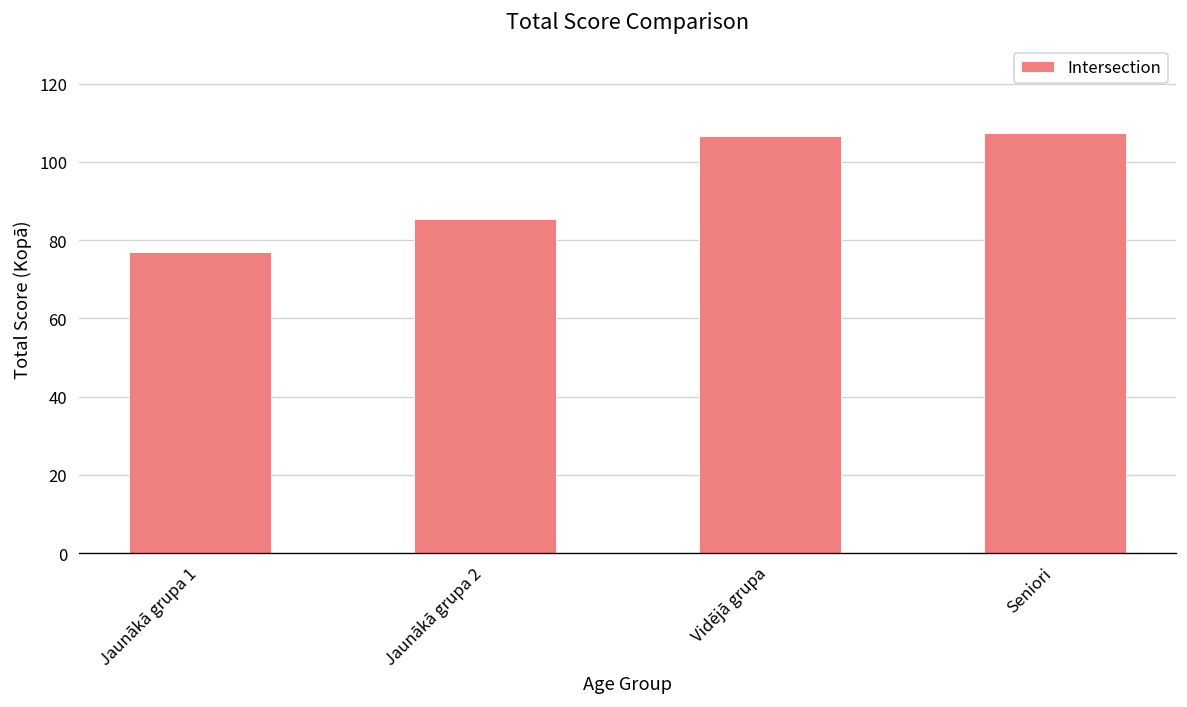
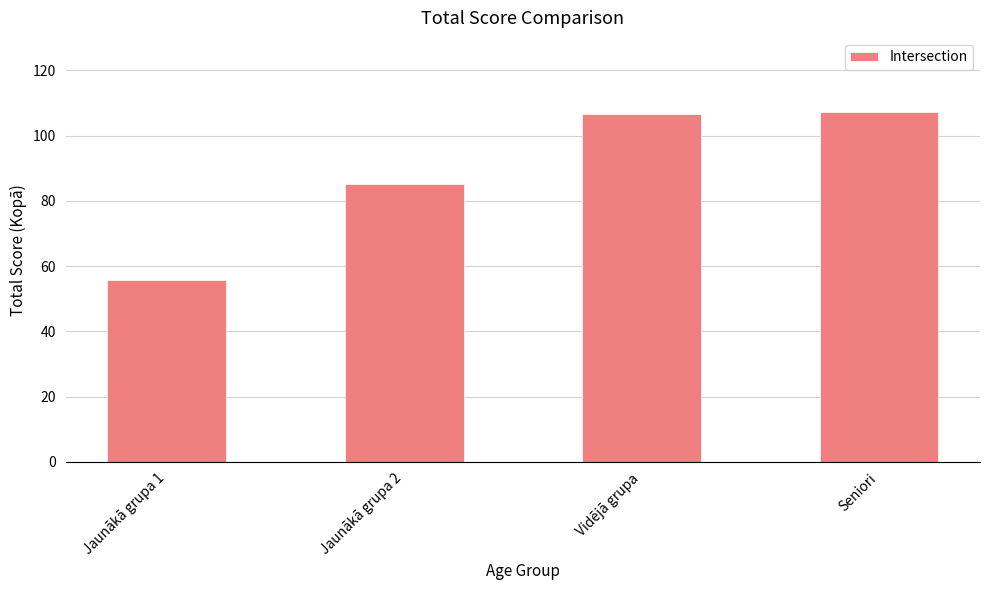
Jaunākā grupa 1: 77 -> 56
